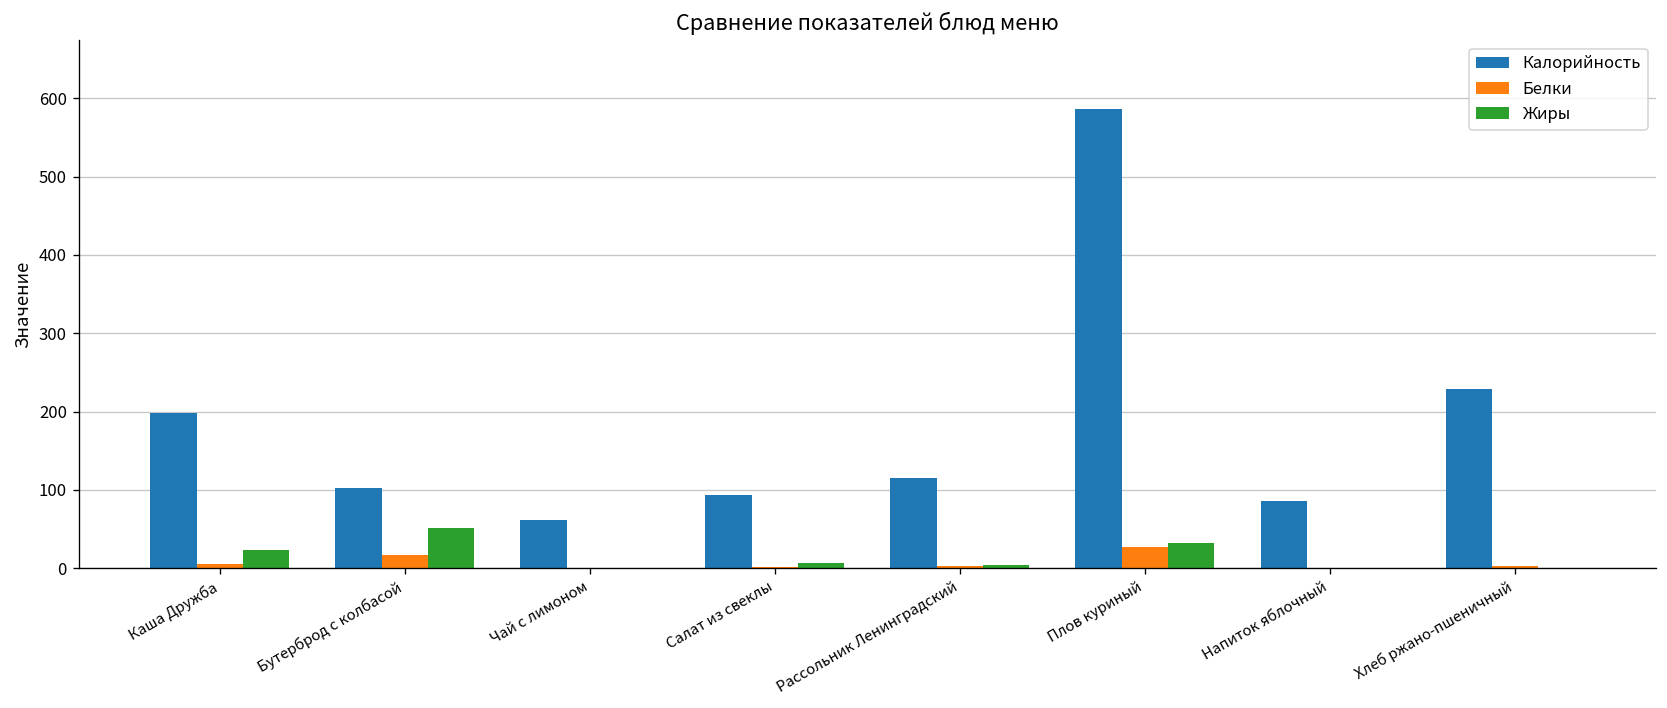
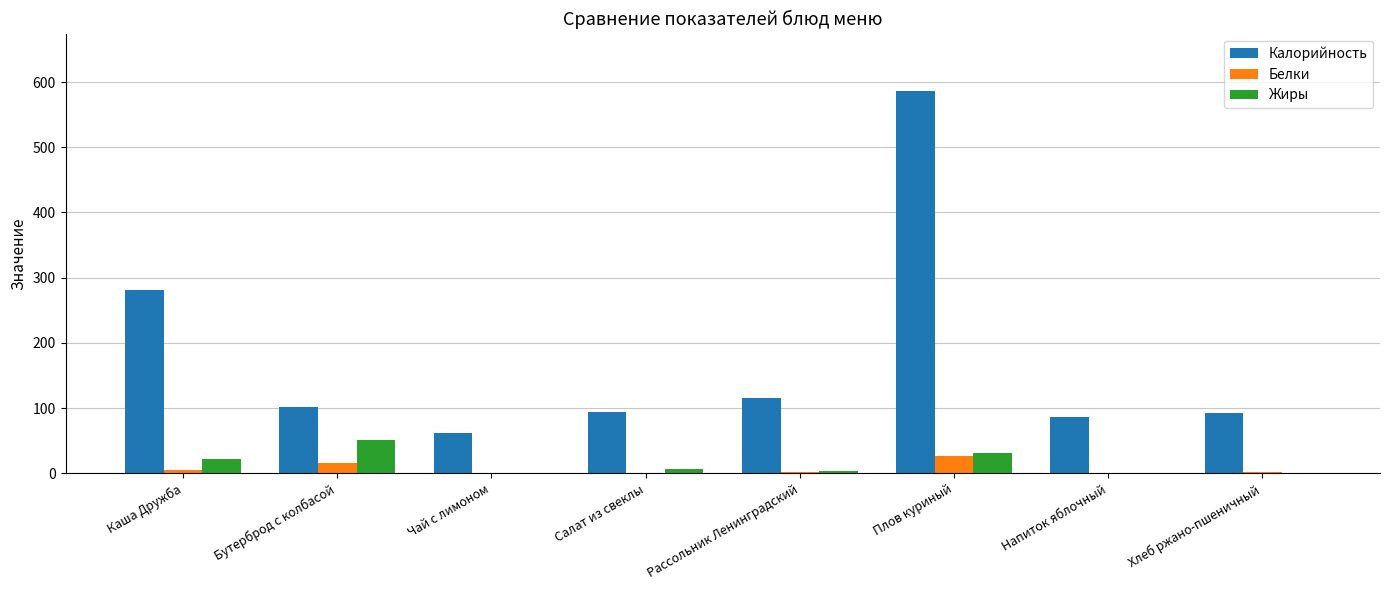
Калорийность, Каша Дружба: 200 -> 280
Калорийность, Хлеб ржано-пшеничный: 230 -> 90
